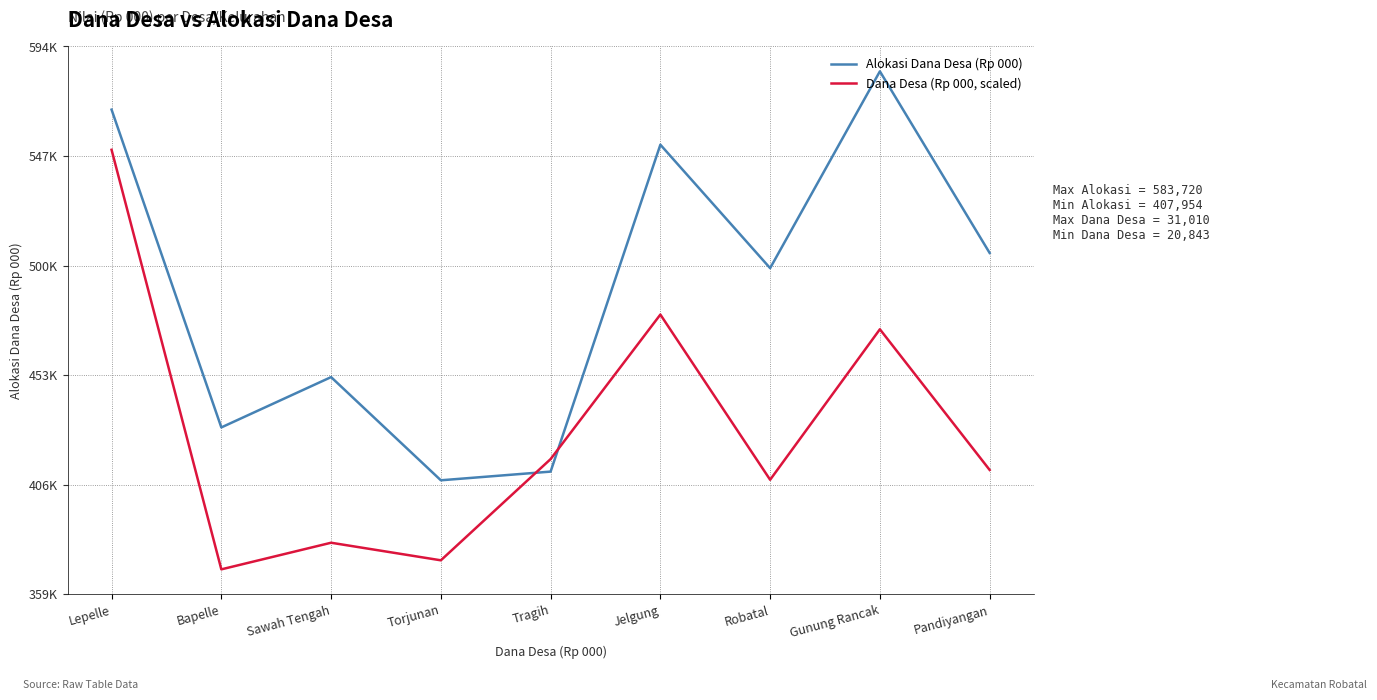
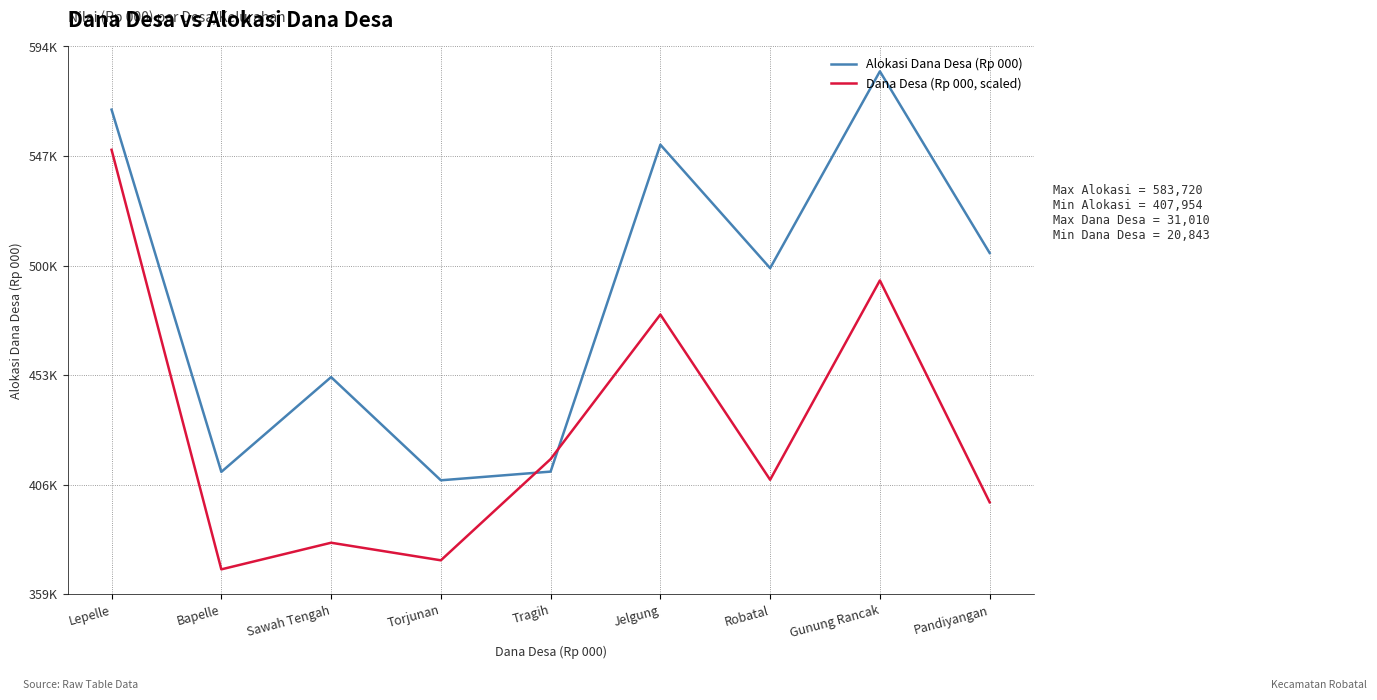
Alokasi Dana Desa (Rp 000), Bapelle: 431000 -> 412000
Dana Desa (Rp 000, scaled), Gunung Rancak: 473000 -> 494000
Dana Desa (Rp 000, scaled), Pandiyangan: 412000 -> 399000
